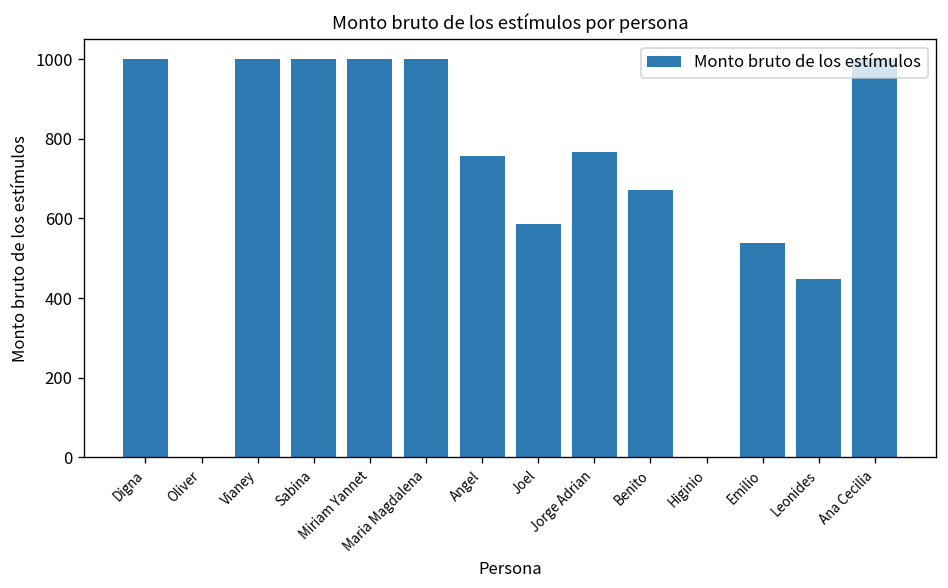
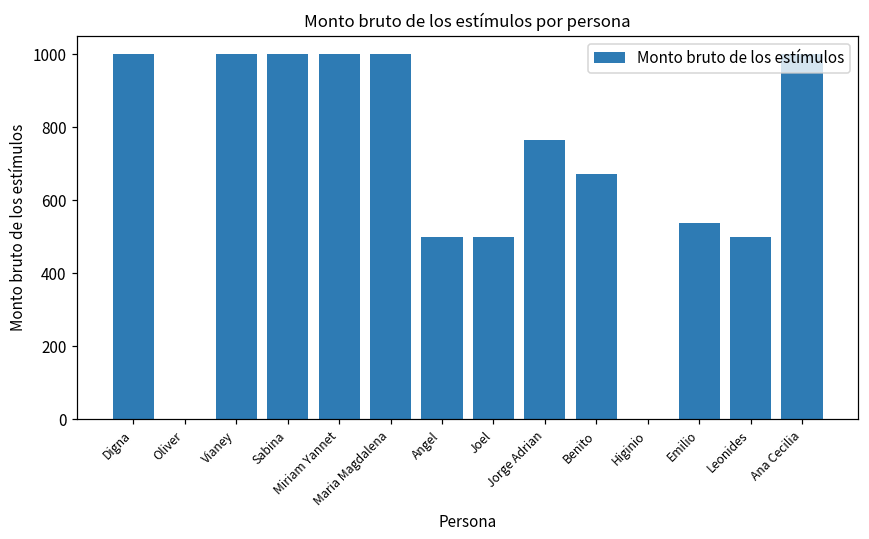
Angel: 760 -> 500
Joel: 590 -> 500
Leonides: 450 -> 500
